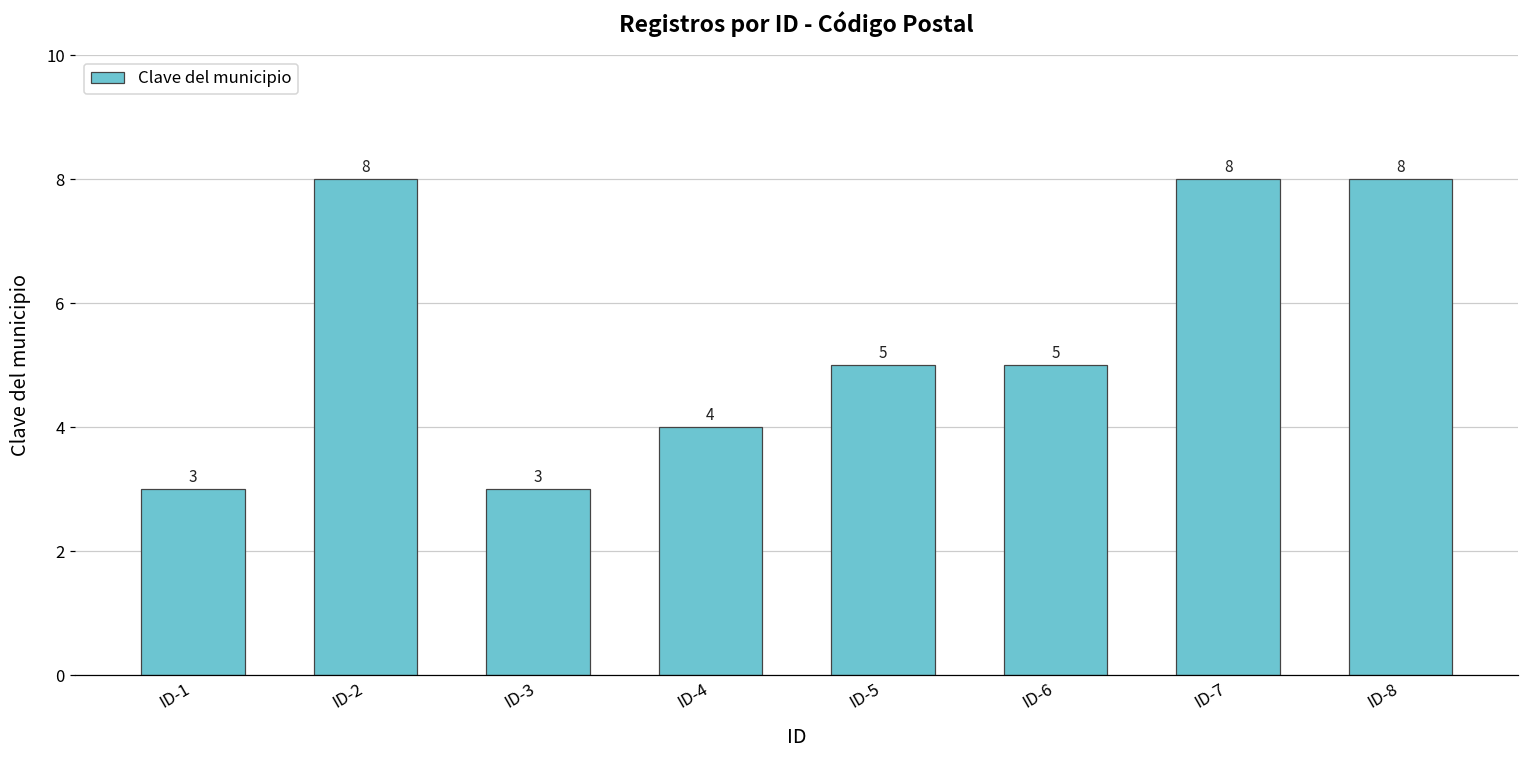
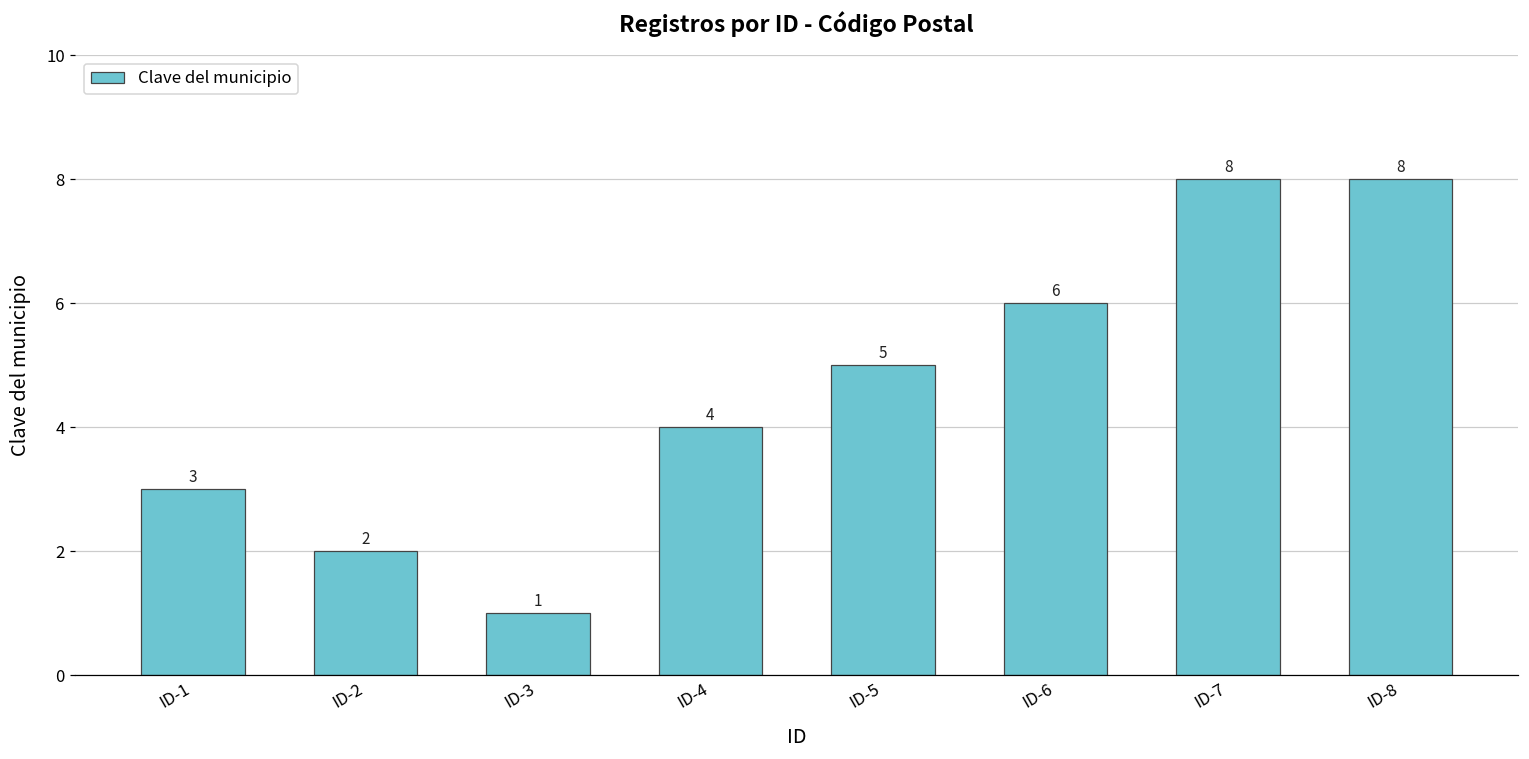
ID-2: 8 -> 2
ID-3: 3 -> 1
ID-6: 5 -> 6
